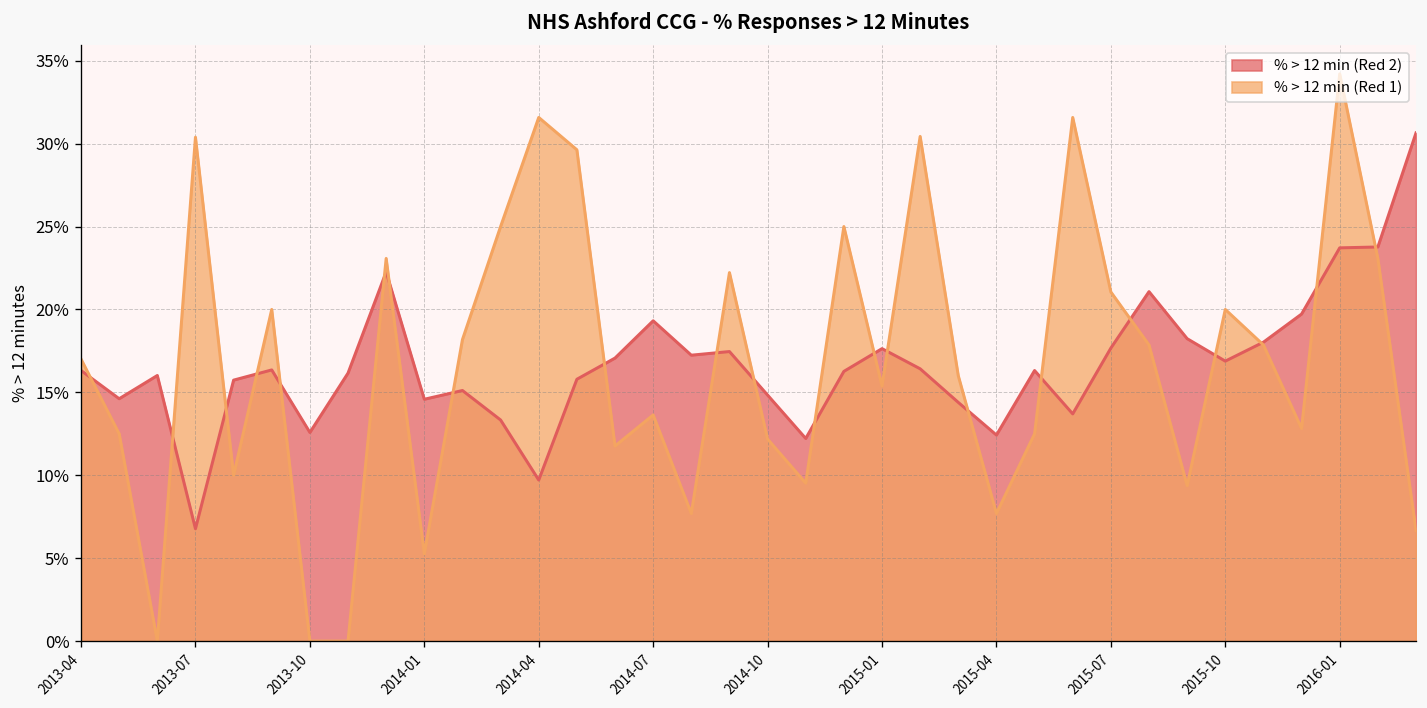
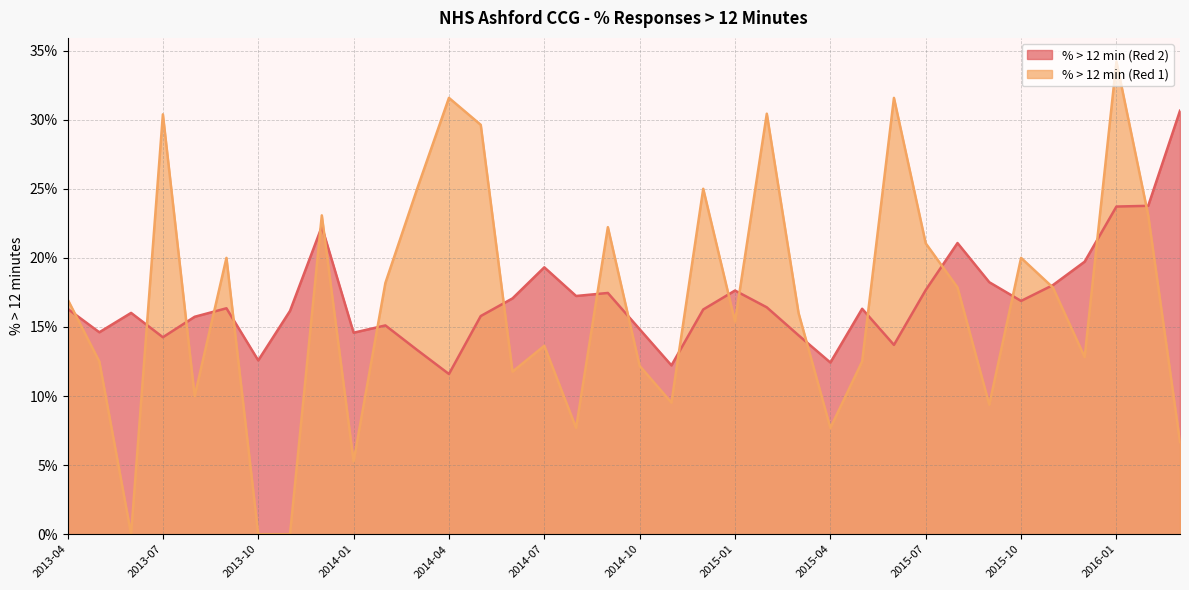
% > 12 min (Red 2), 2013-07: 6.8% -> 14.3%
% > 12 min (Red 2), 2014-04: 9.7% -> 11.6%
